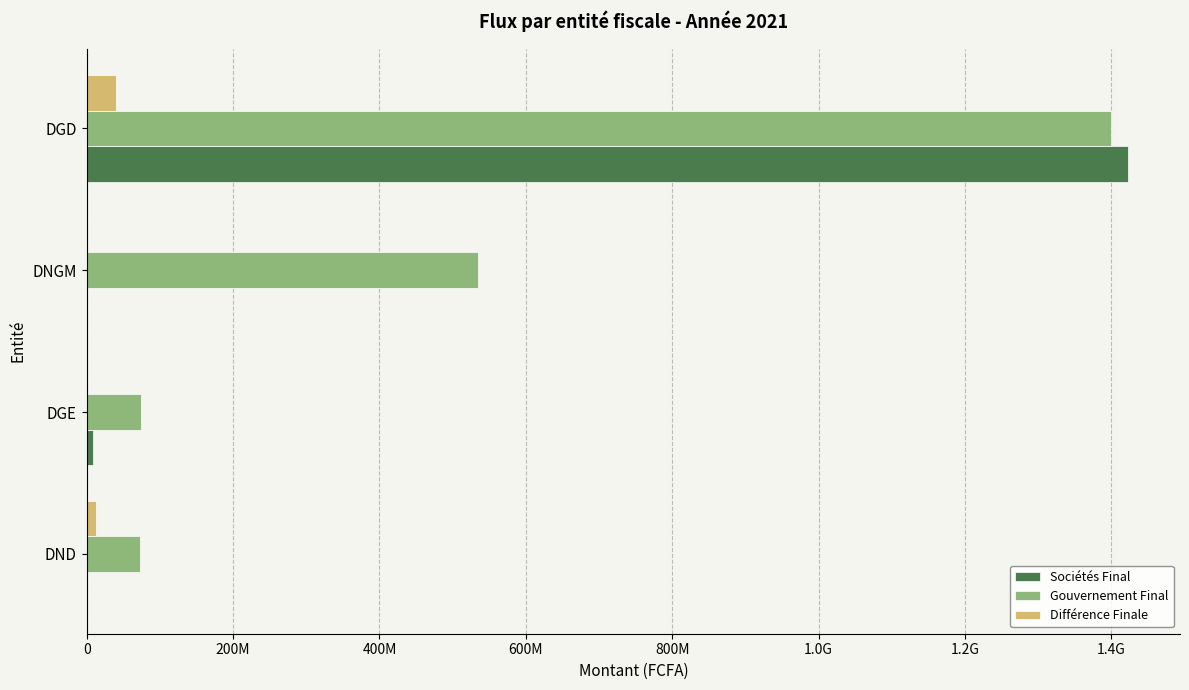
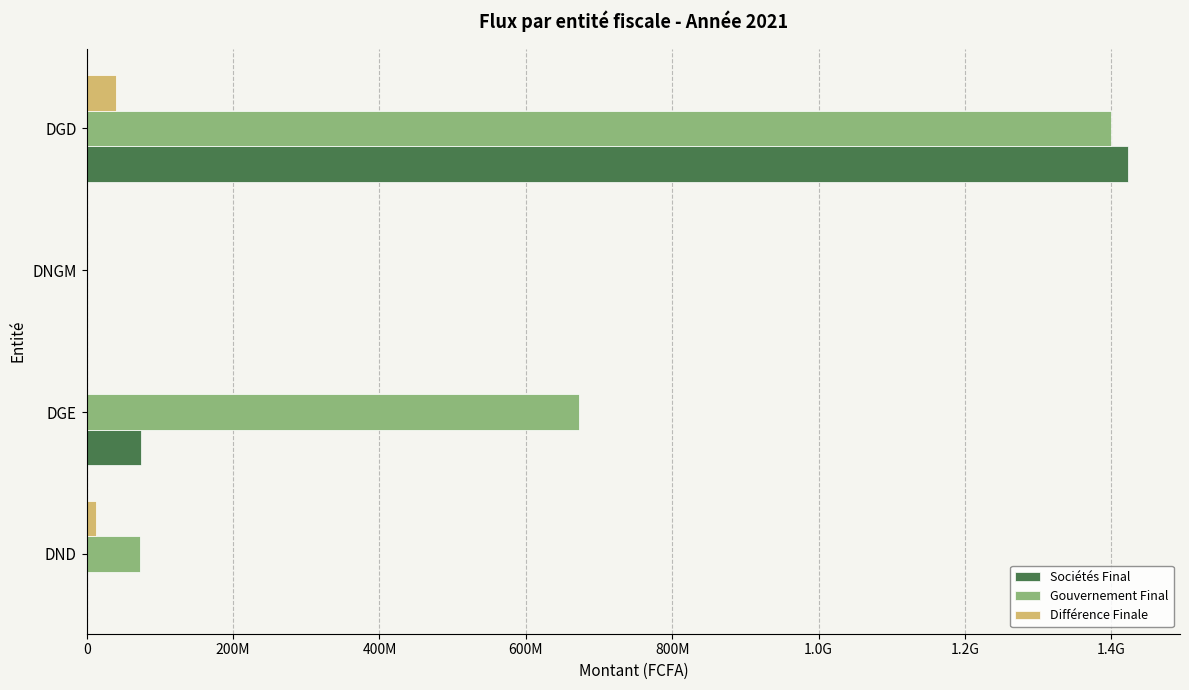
Gouvernement Final, DNGM: 530000000 -> 0
Gouvernement Final, DGE: 70000000 -> 670000000
Sociétés Final, DGE: 10000000 -> 70000000
